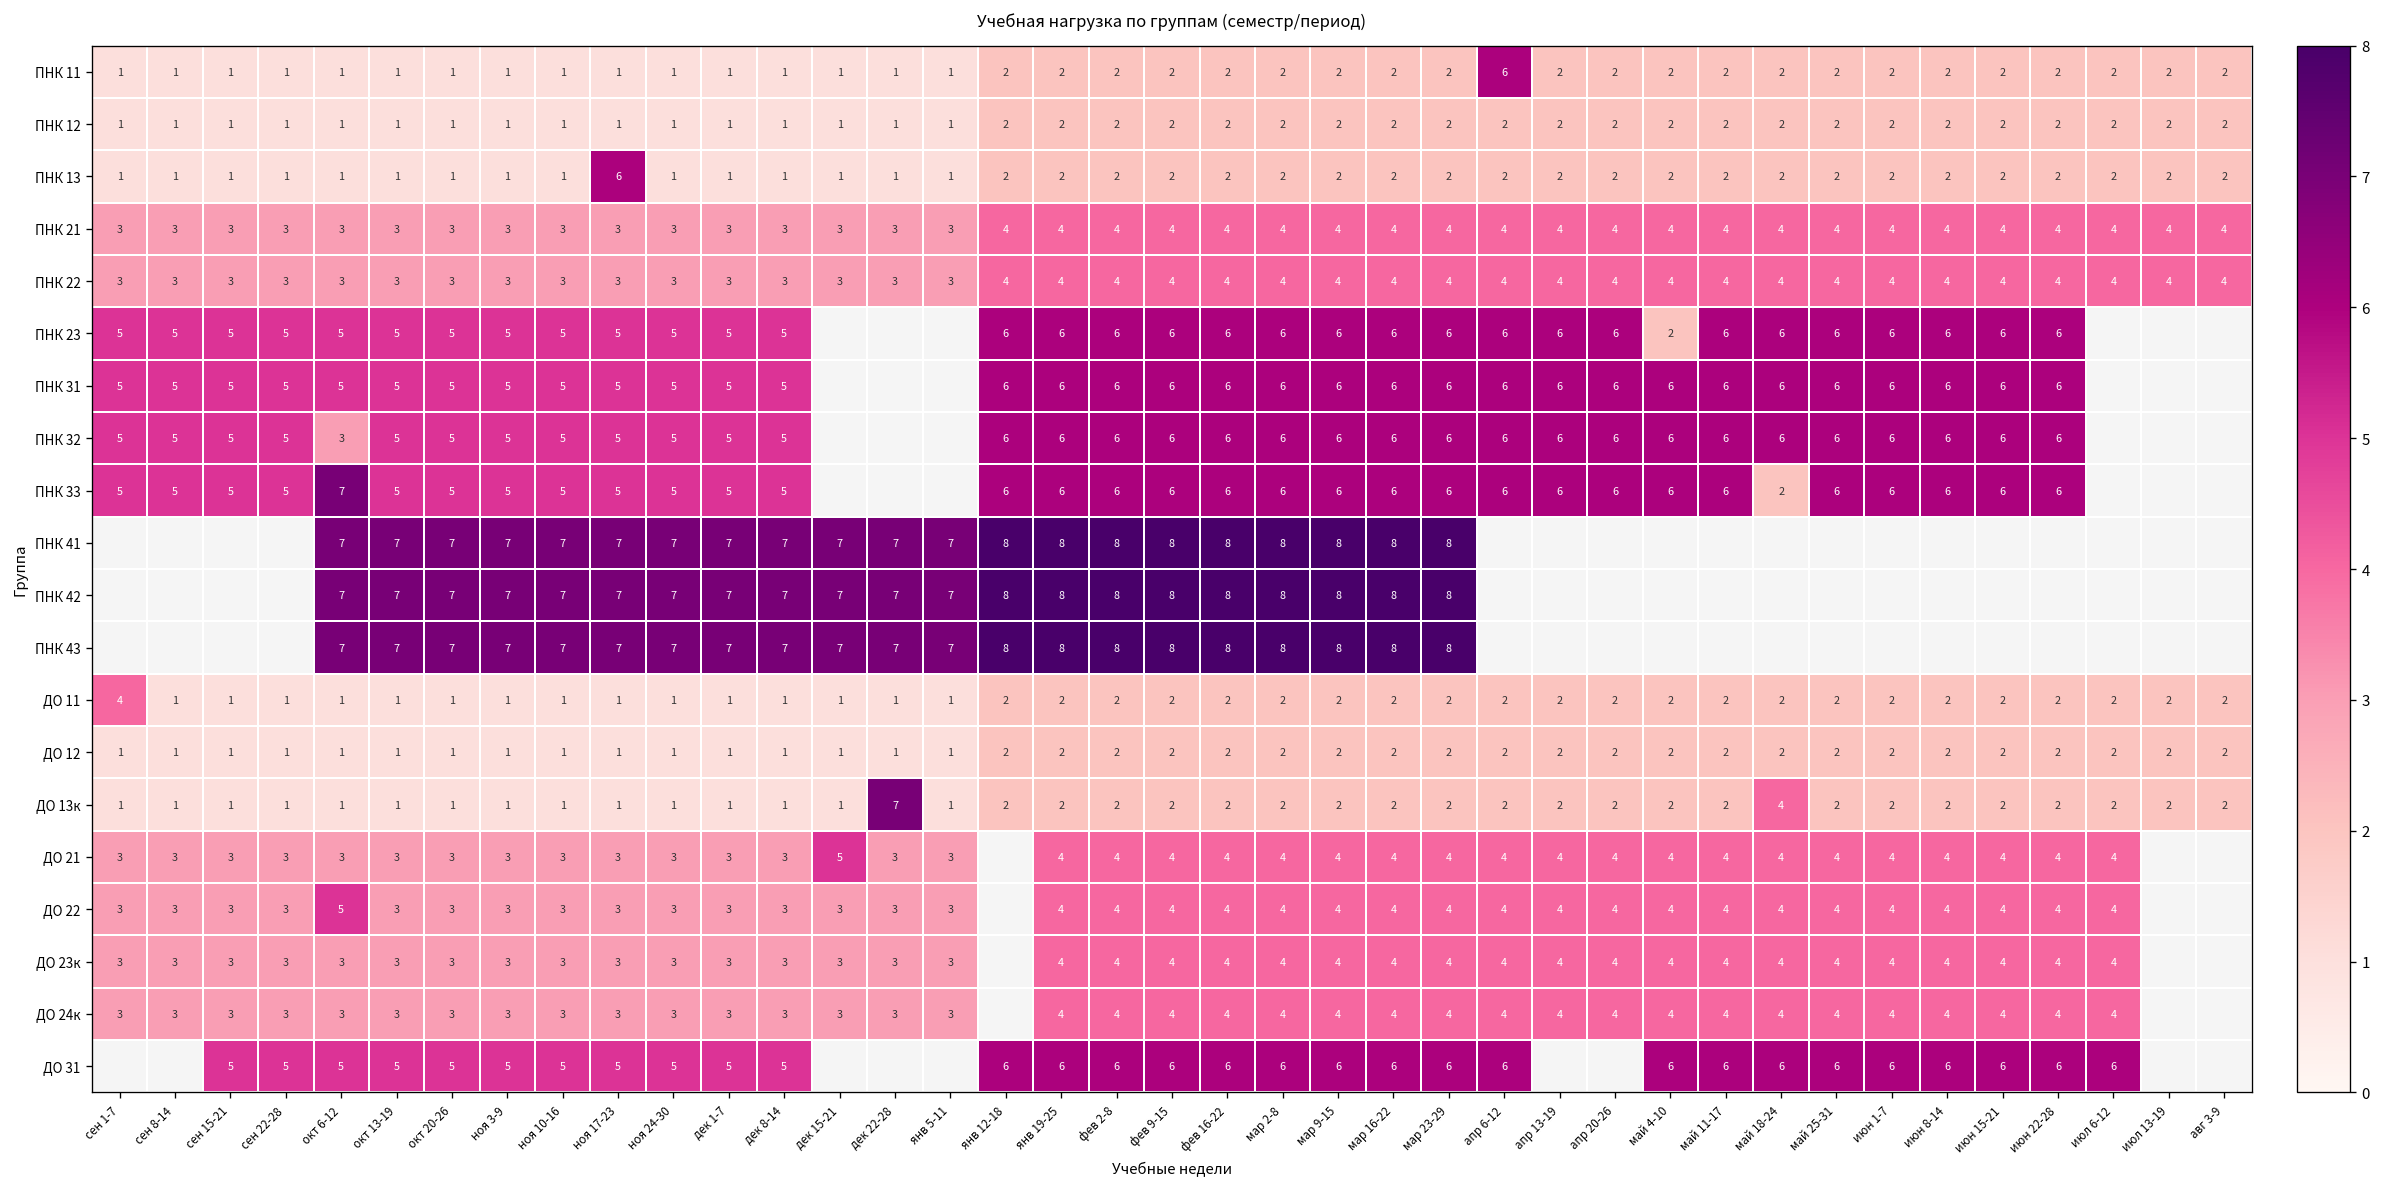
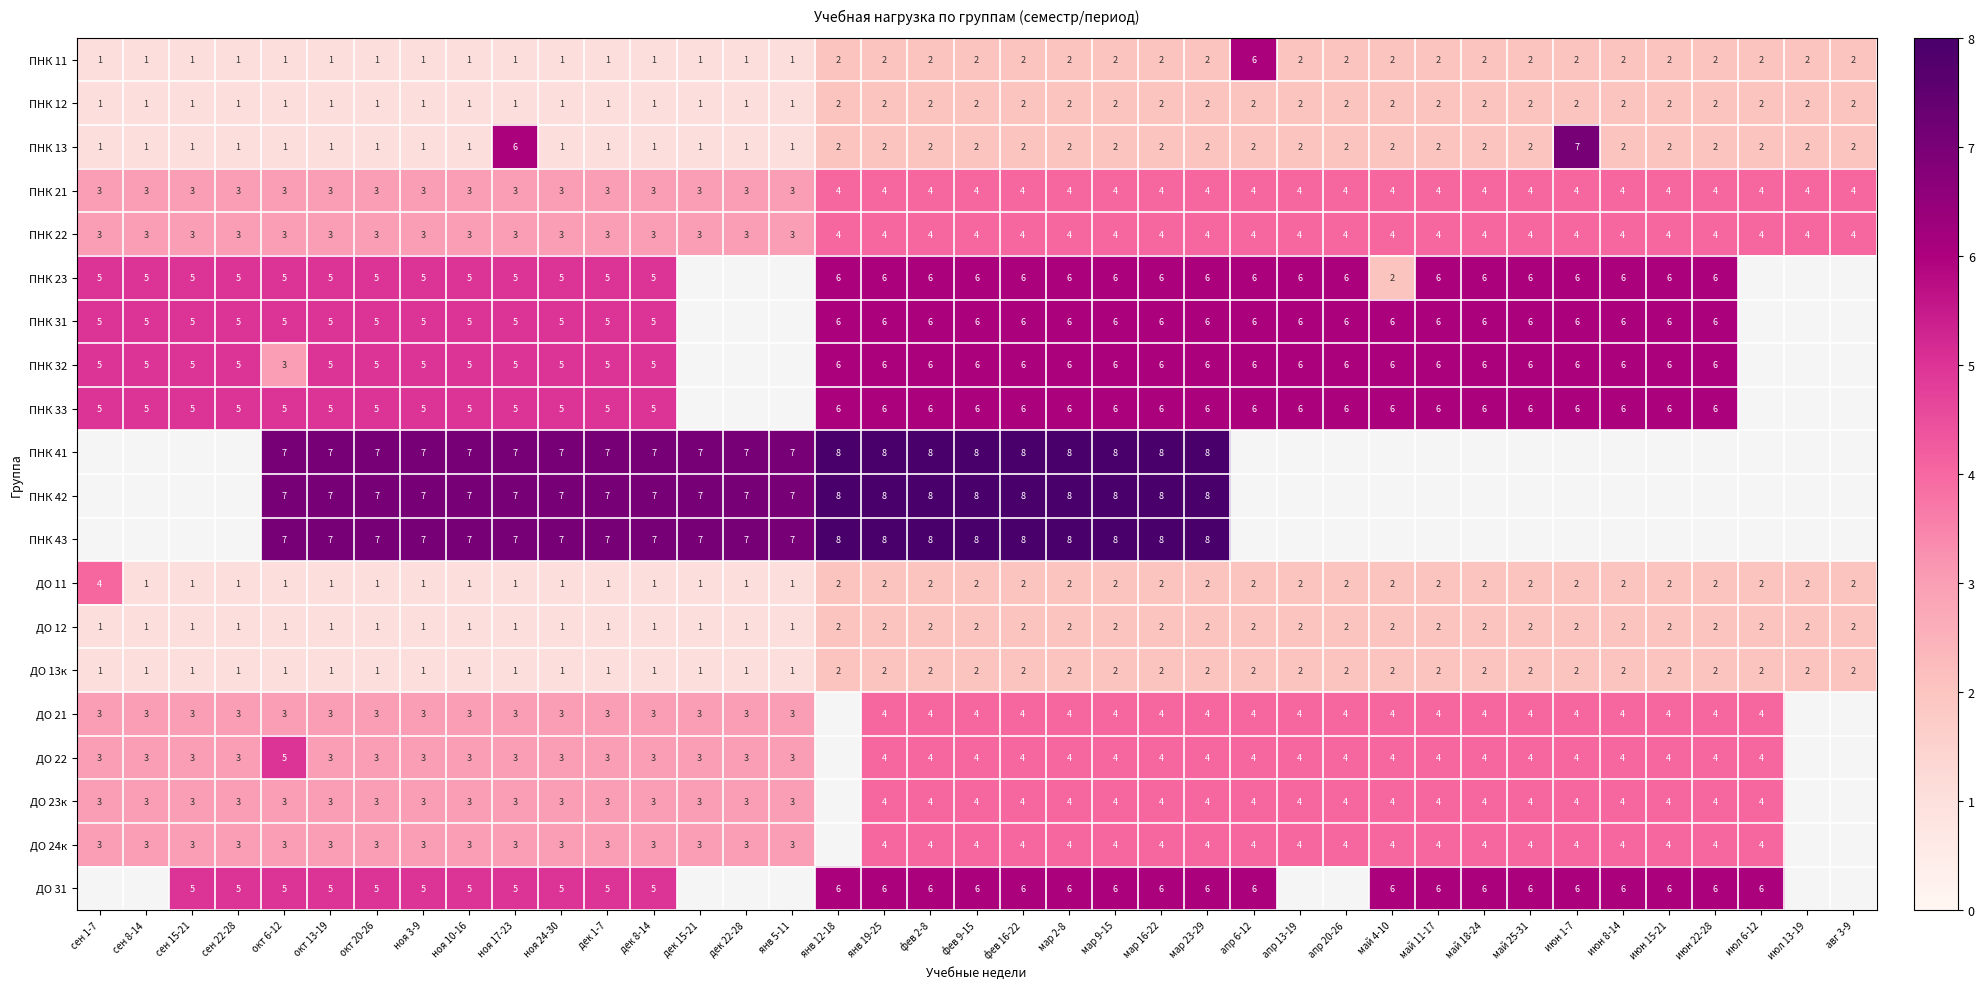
ПНК 13, июн 1-7: 2 -> 7
ПНК 33, окт 6-12: 7 -> 5
ПНК 33, май 18-24: 2 -> 6
ДО 13к, дек 22-28: 7 -> 1
ДО 13к, май 18-24: 4 -> 2
ДО 21, дек 15-21: 5 -> 3
